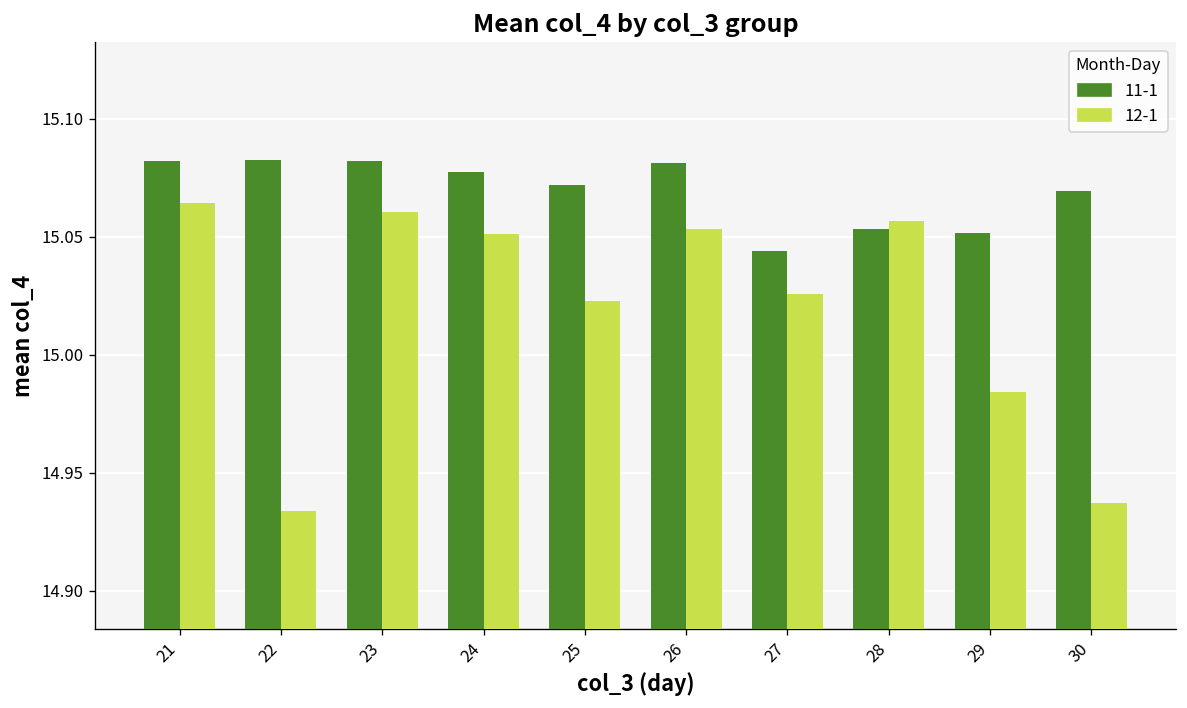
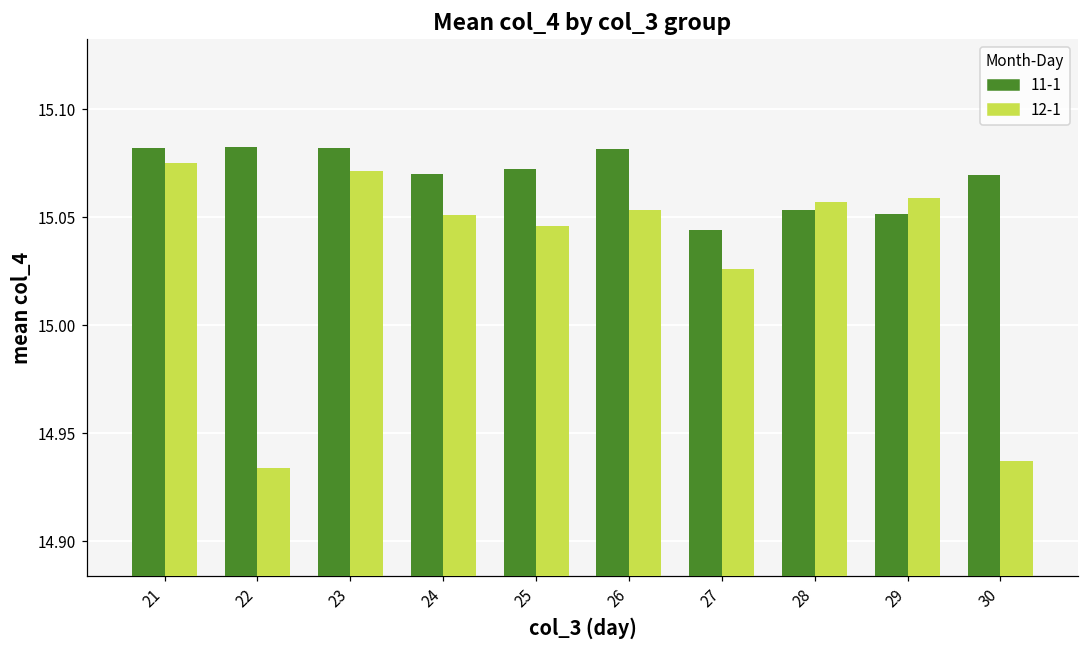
12-1, 21: 15.064 -> 15.075
12-1, 23: 15.061 -> 15.071
11-1, 24: 15.078 -> 15.070
12-1, 25: 15.023 -> 15.046
12-1, 29: 14.984 -> 15.059
